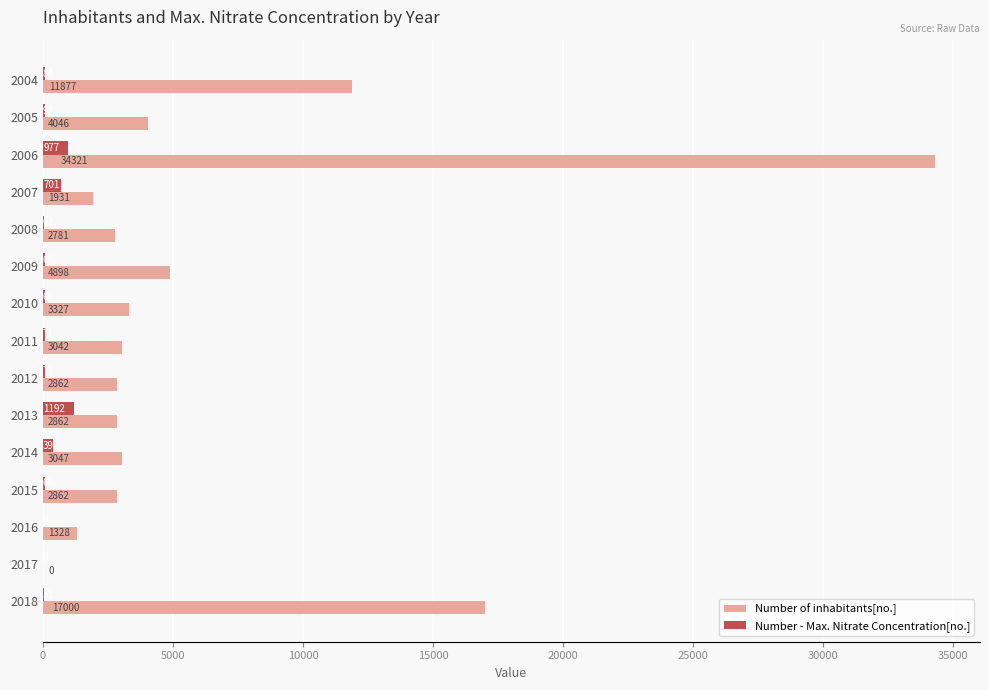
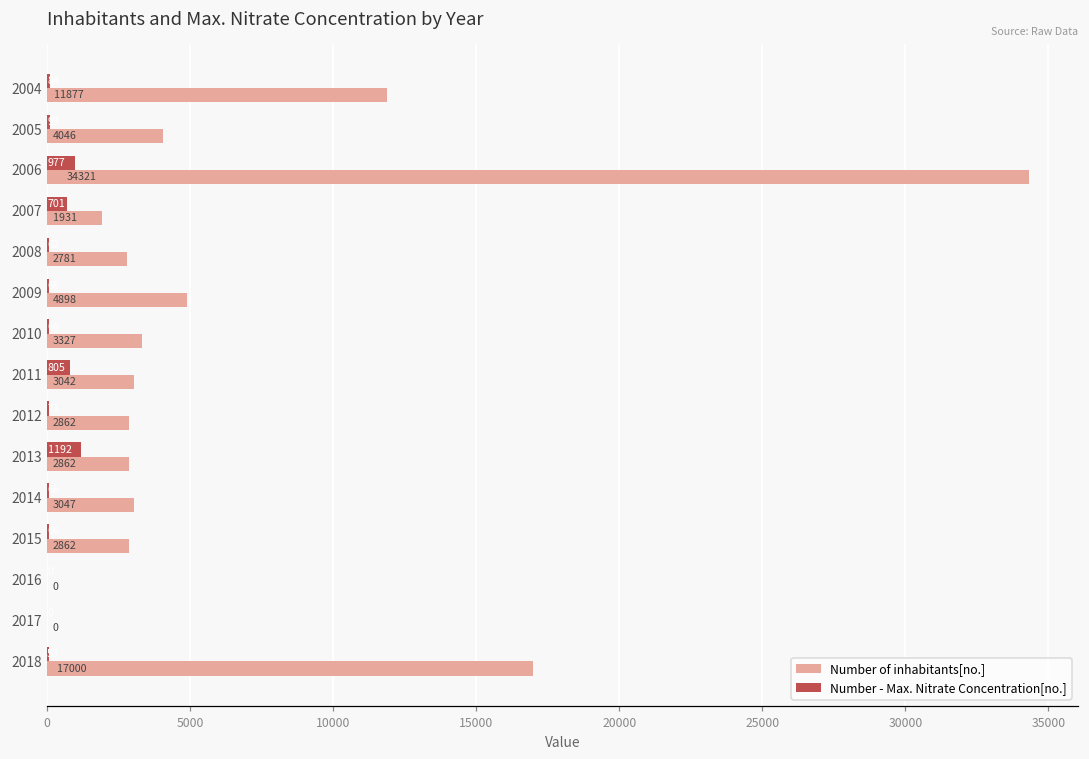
Number - Max. Nitrate Concentration[no.], 2011: 100 -> 800
Number - Max. Nitrate Concentration[no.], 2014: 400 -> 100
Number of inhabitants[no.], 2016: 1328 -> 0
